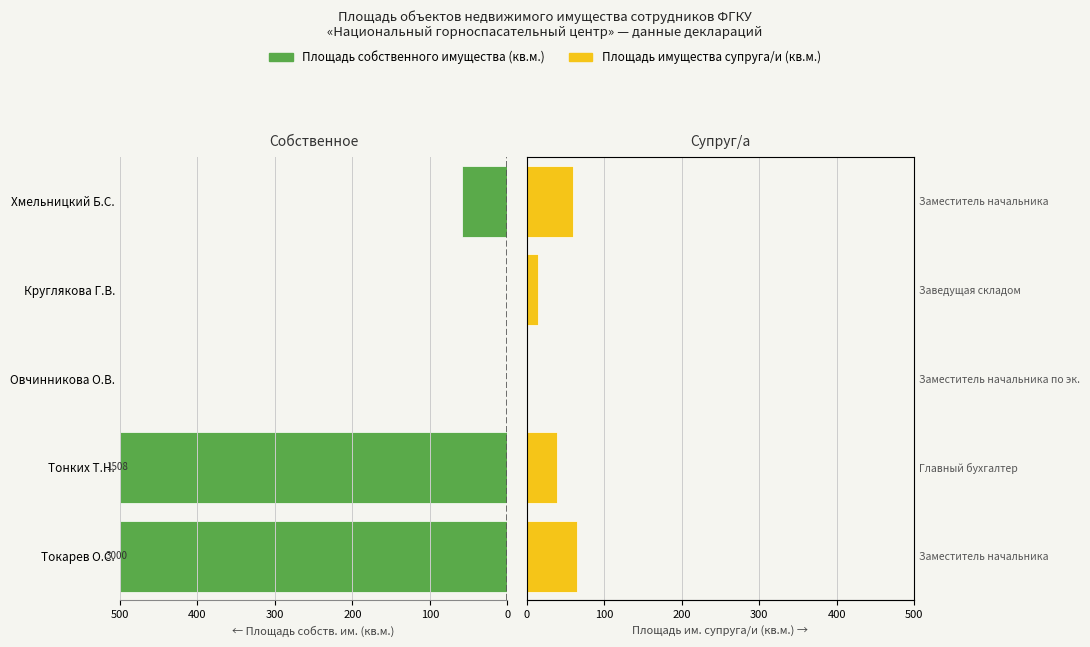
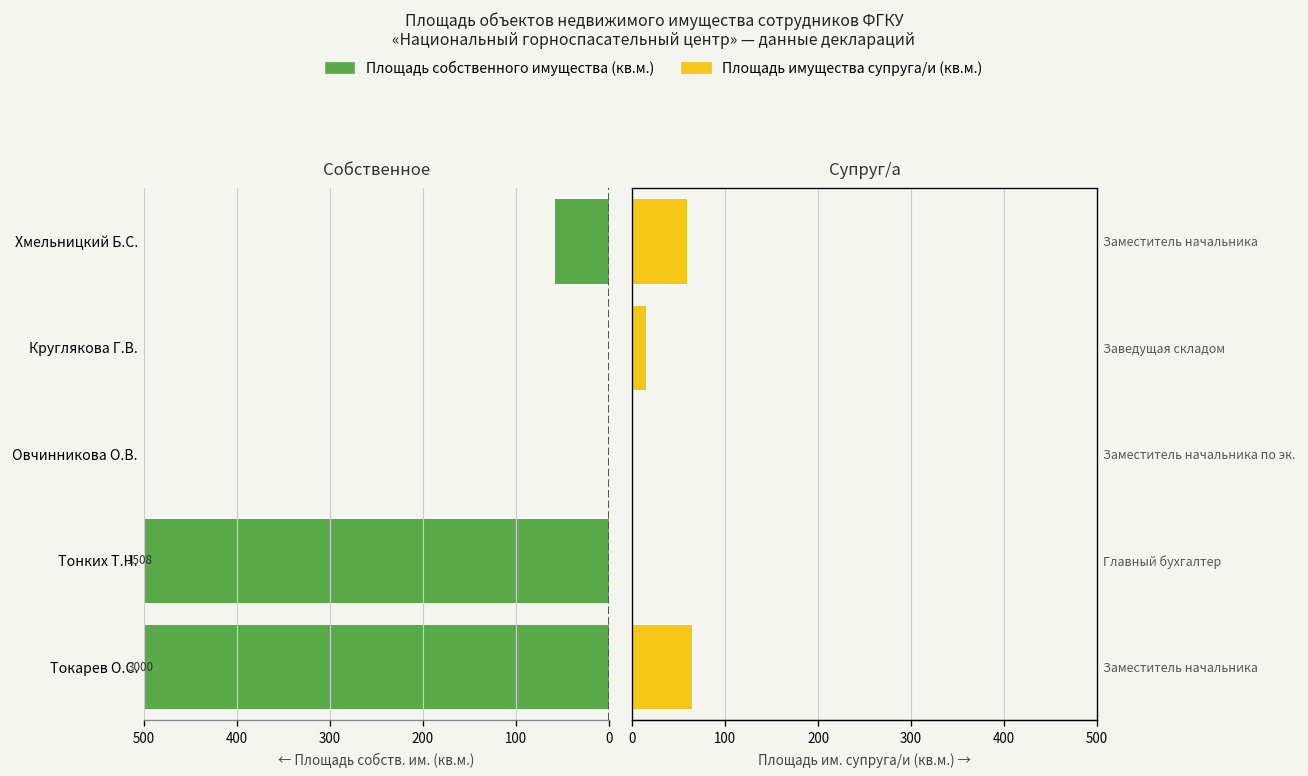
Супруг/а, Главный бухгалтер: 40 -> 0
